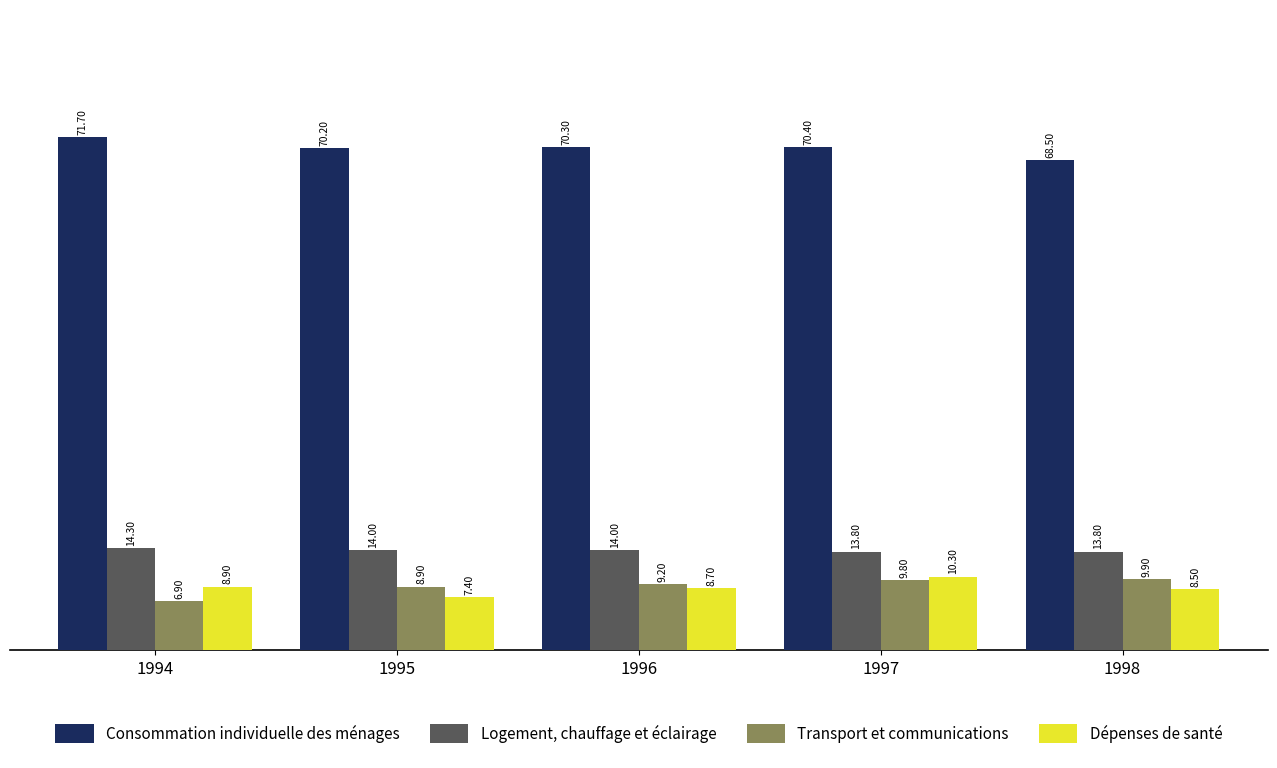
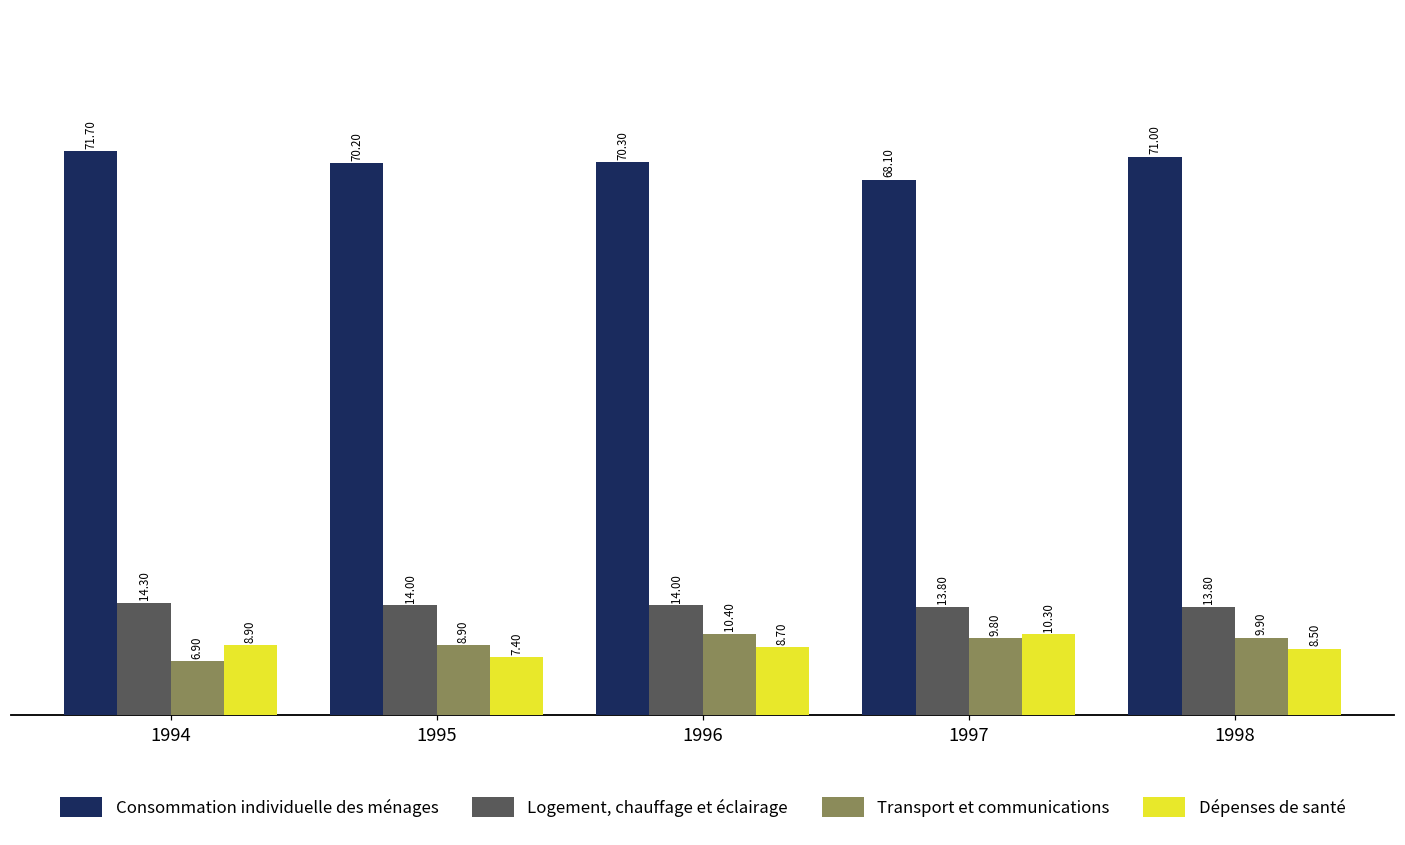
Transport et communications, 1996: 9.20 -> 10.40
Consommation individuelle des ménages, 1997: 70.40 -> 68.10
Consommation individuelle des ménages, 1998: 68.50 -> 71.00
